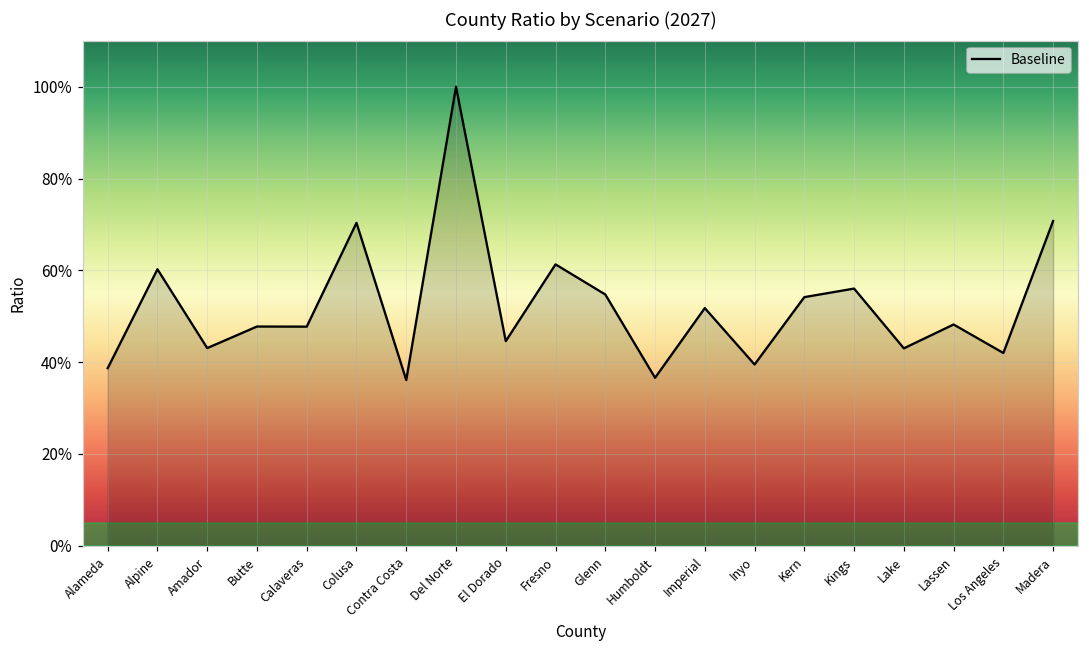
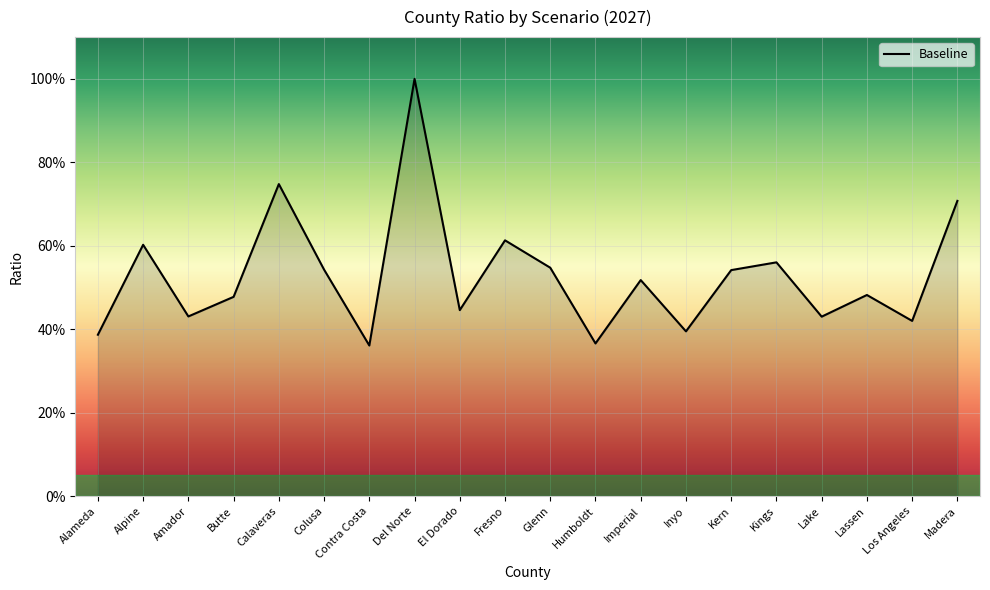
Calaveras: 48% -> 75%
Colusa: 70% -> 54%
